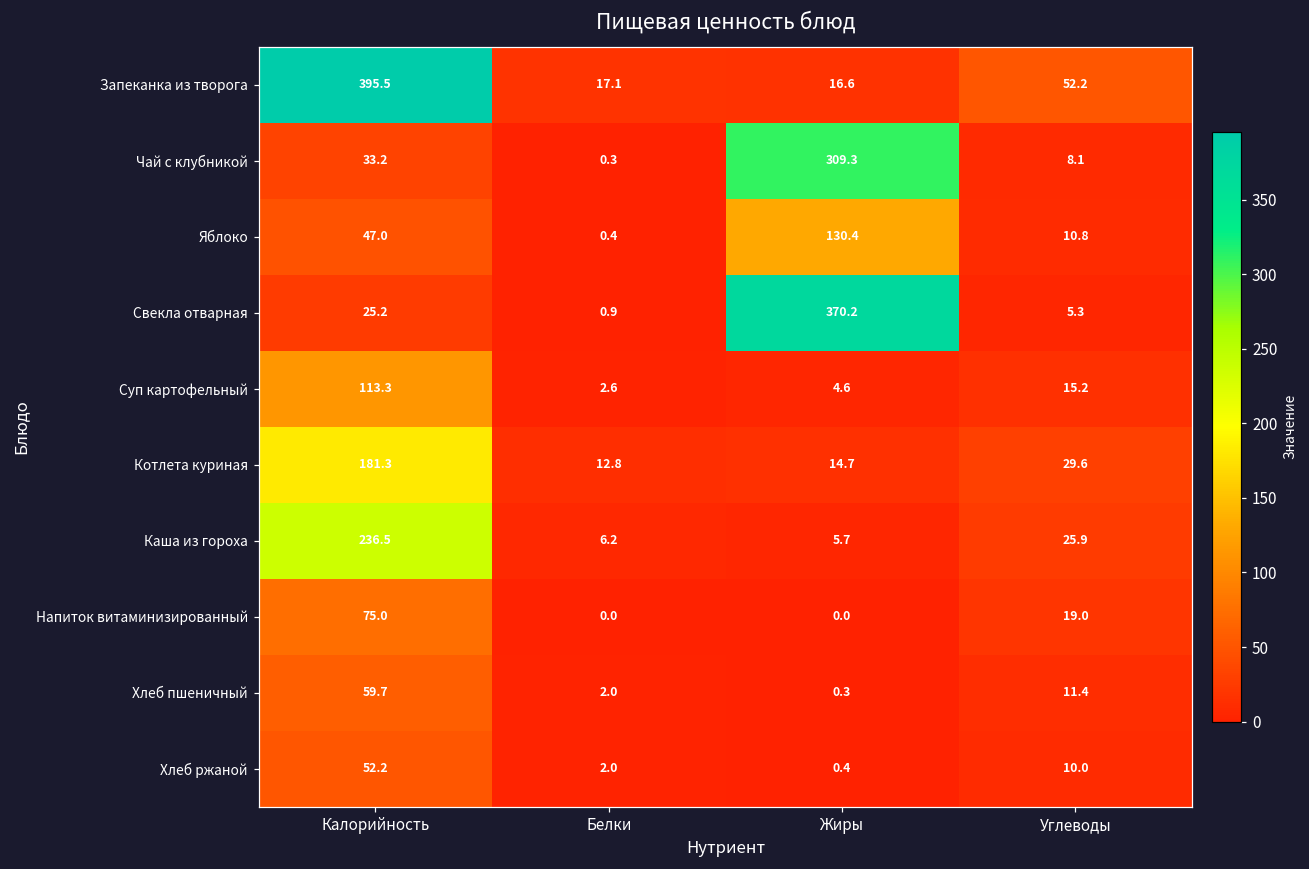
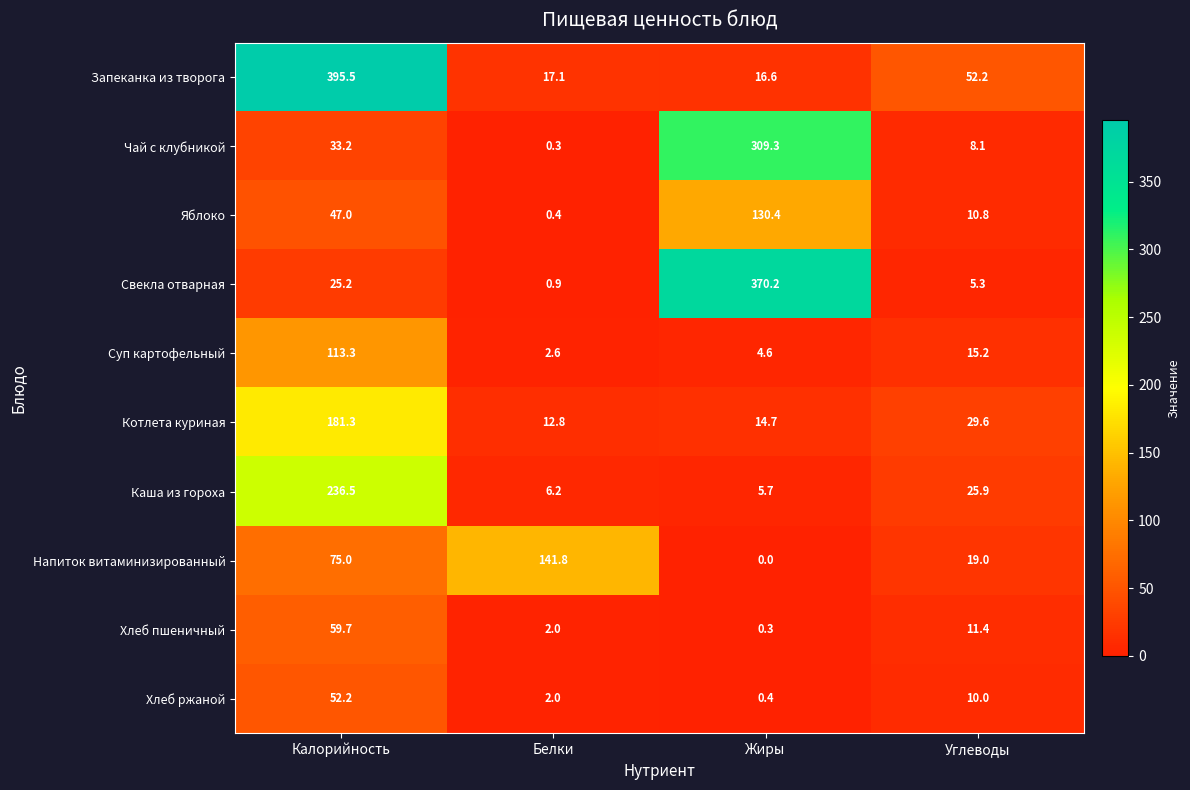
Напиток витаминизированный, Белки: 0.0 -> 141.8
